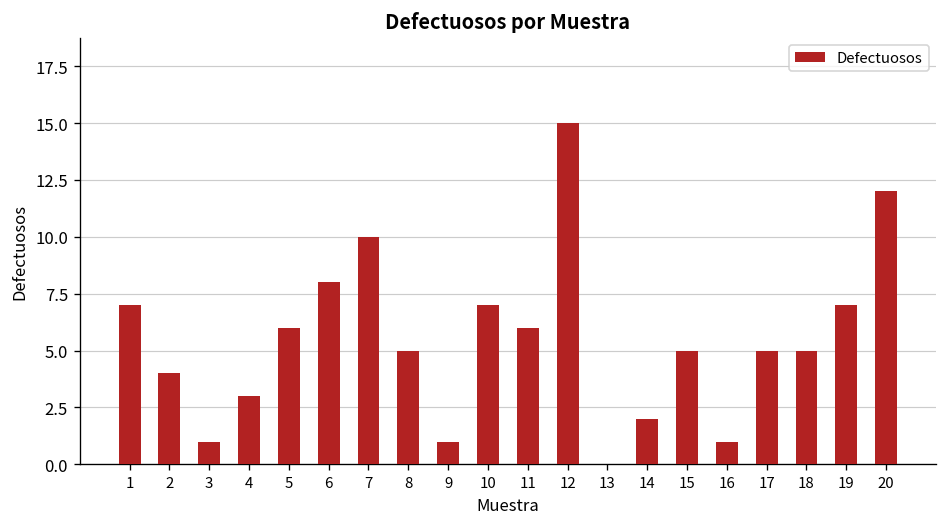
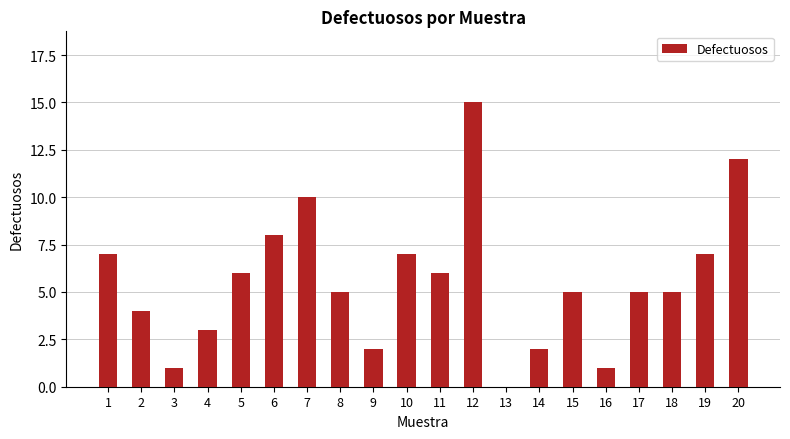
9: 1 -> 2
